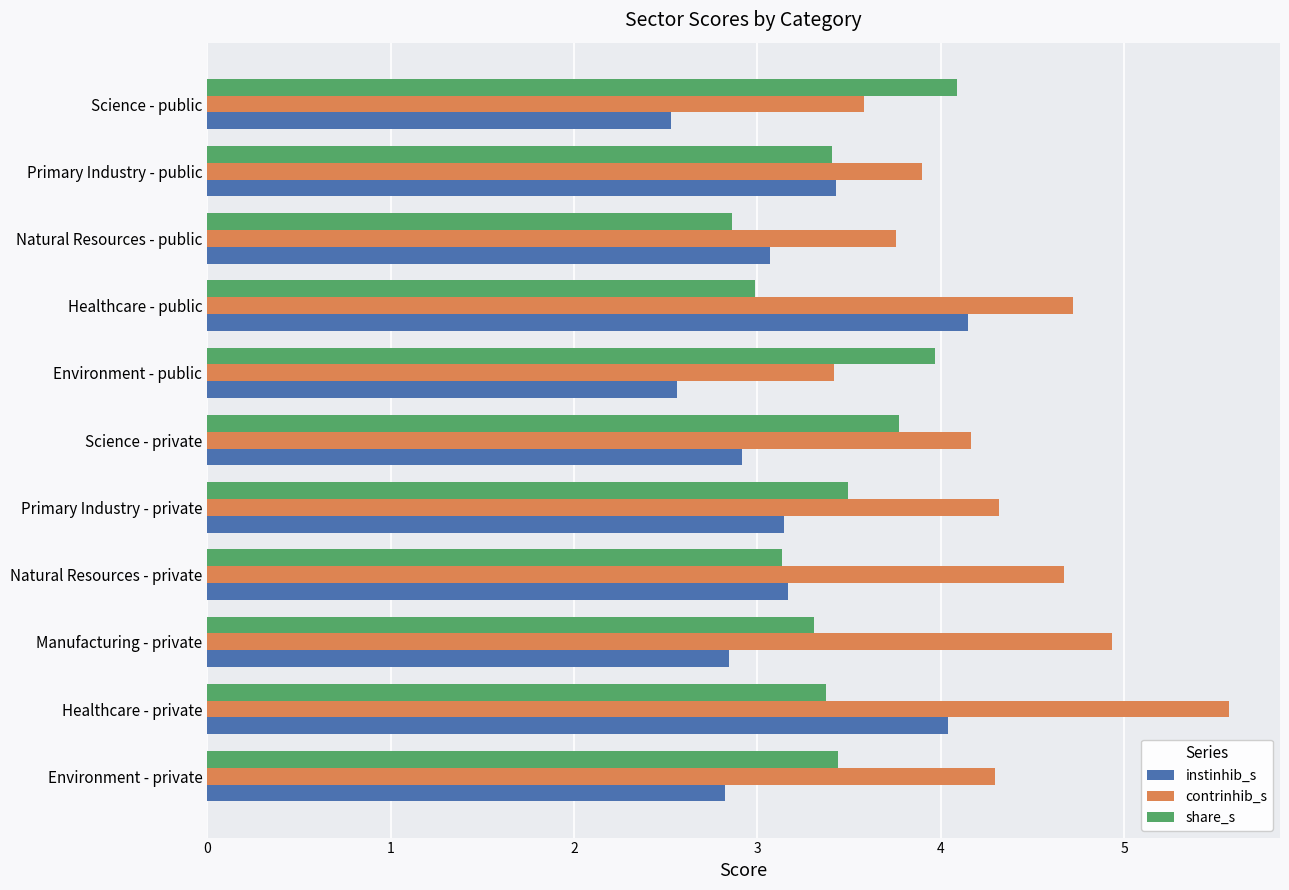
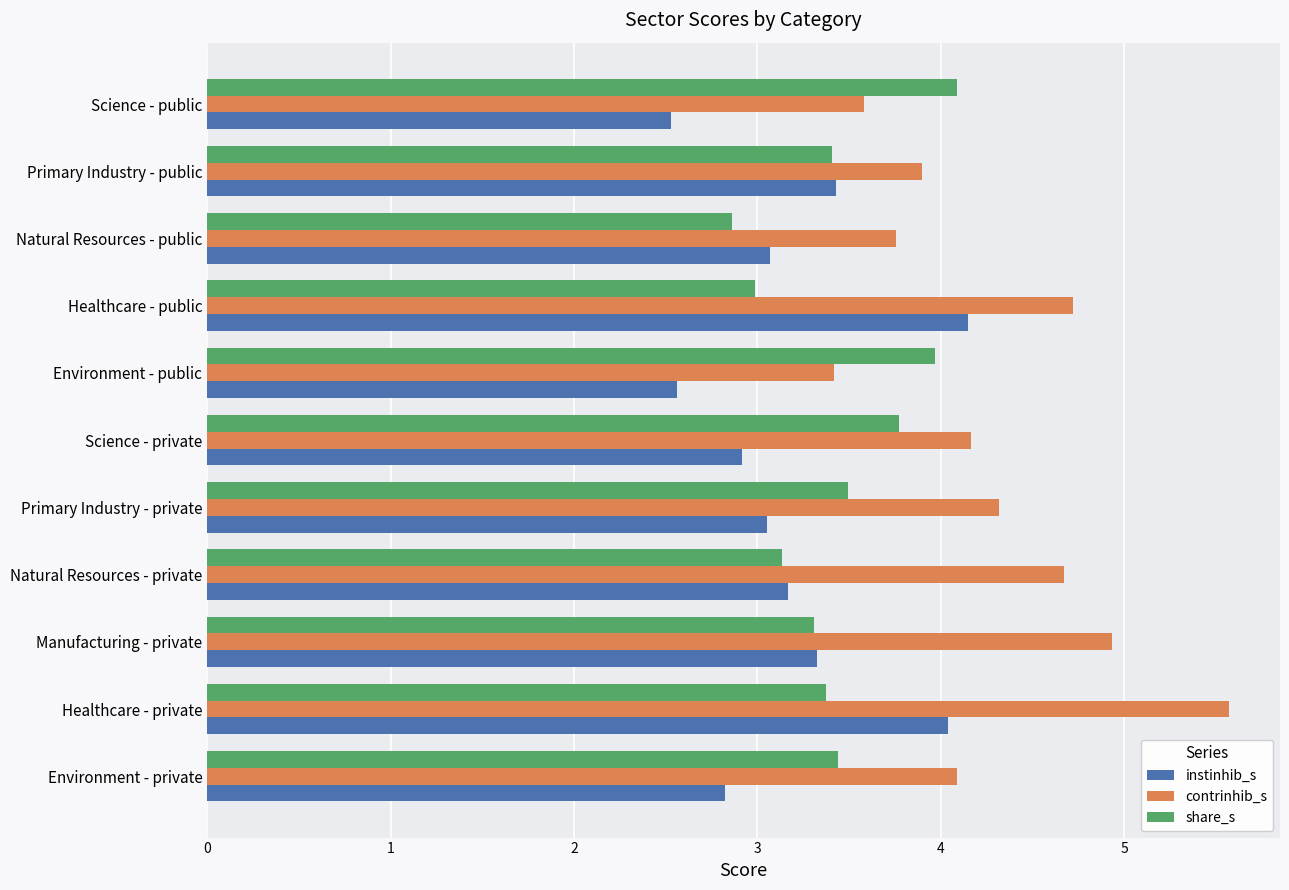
instinhib_s, Primary Industry - private: 3.15 -> 3.05
instinhib_s, Manufacturing - private: 2.85 -> 3.32
contrinhib_s, Environment - private: 4.29 -> 4.09
